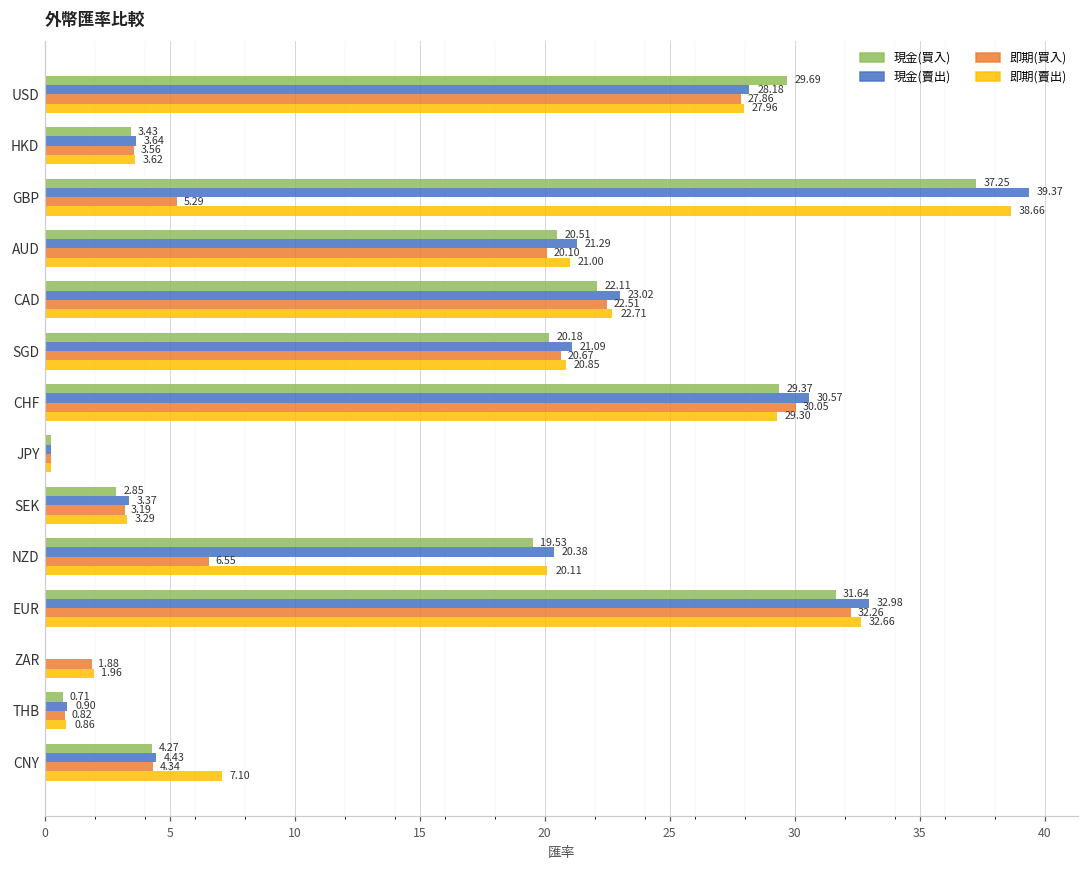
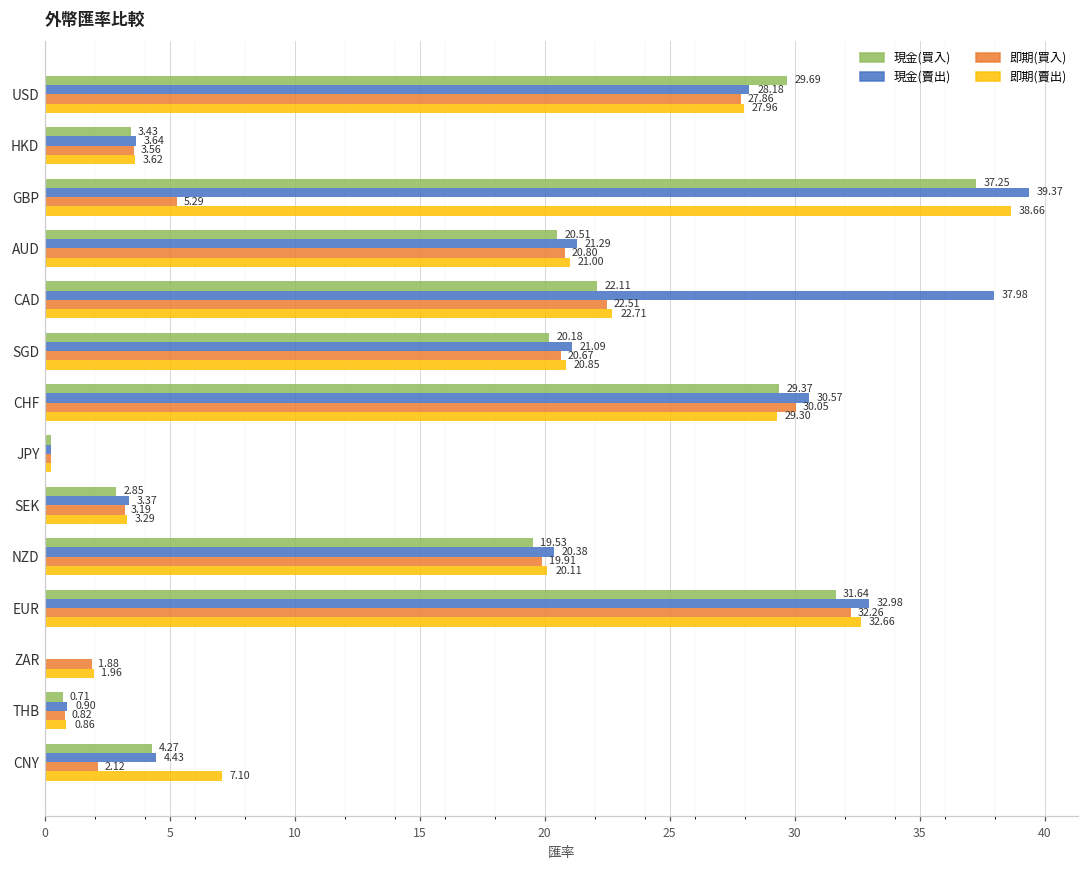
即期(買入), AUD: 20.10 -> 20.80
現金(賣出), CAD: 23.02 -> 37.98
即期(買入), NZD: 6.55 -> 19.91
即期(買入), CNY: 4.34 -> 2.12
